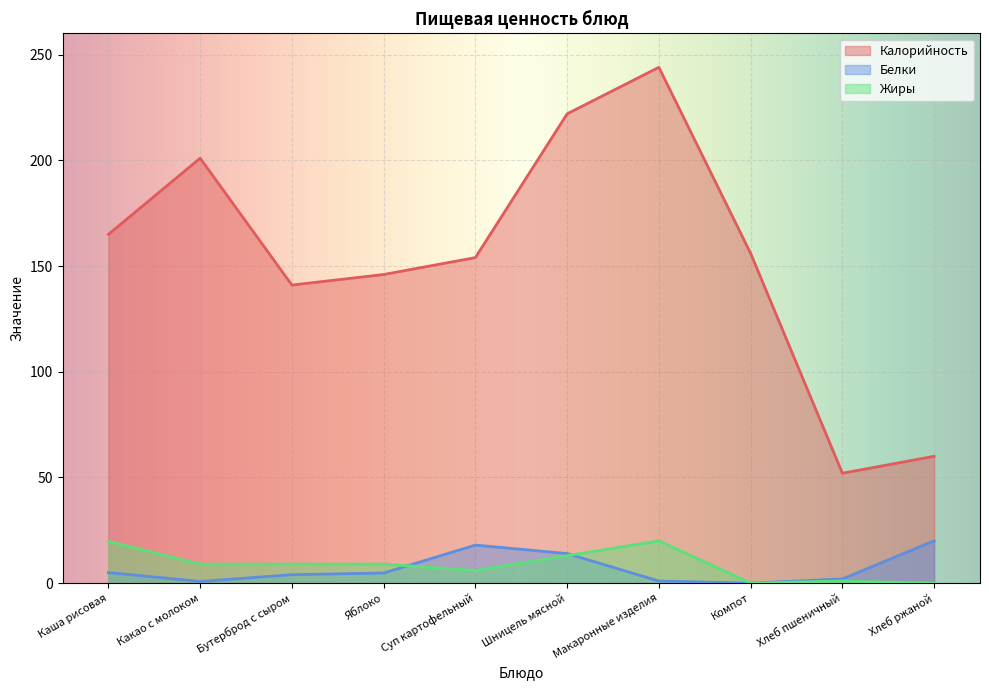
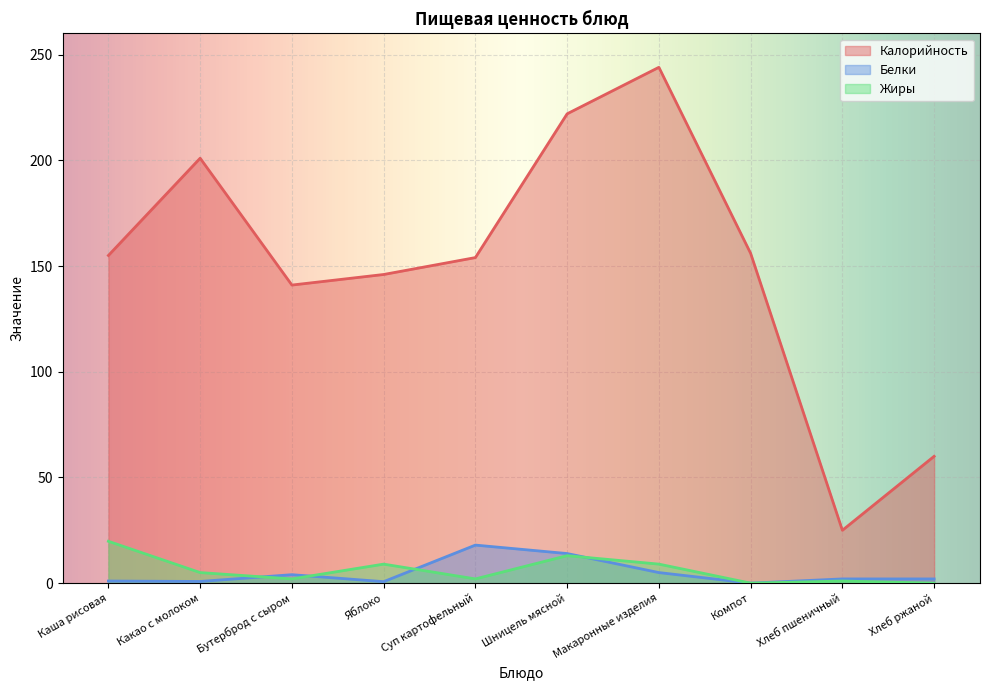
Калорийность, Каша рисовая: 165 -> 155
Белки, Каша рисовая: 5 -> 1
Жиры, Какао с молоком: 9 -> 5
Жиры, Бутерброд с сыром: 9 -> 2
Белки, Яблоко: 5 -> 1
Жиры, Суп картофельный: 6 -> 2
Белки, Макаронные изделия: 1 -> 5
Жиры, Макаронные изделия: 20 -> 9
Калорийность, Хлеб пшеничный: 52 -> 25
Белки, Хлеб ржаной: 20 -> 2
